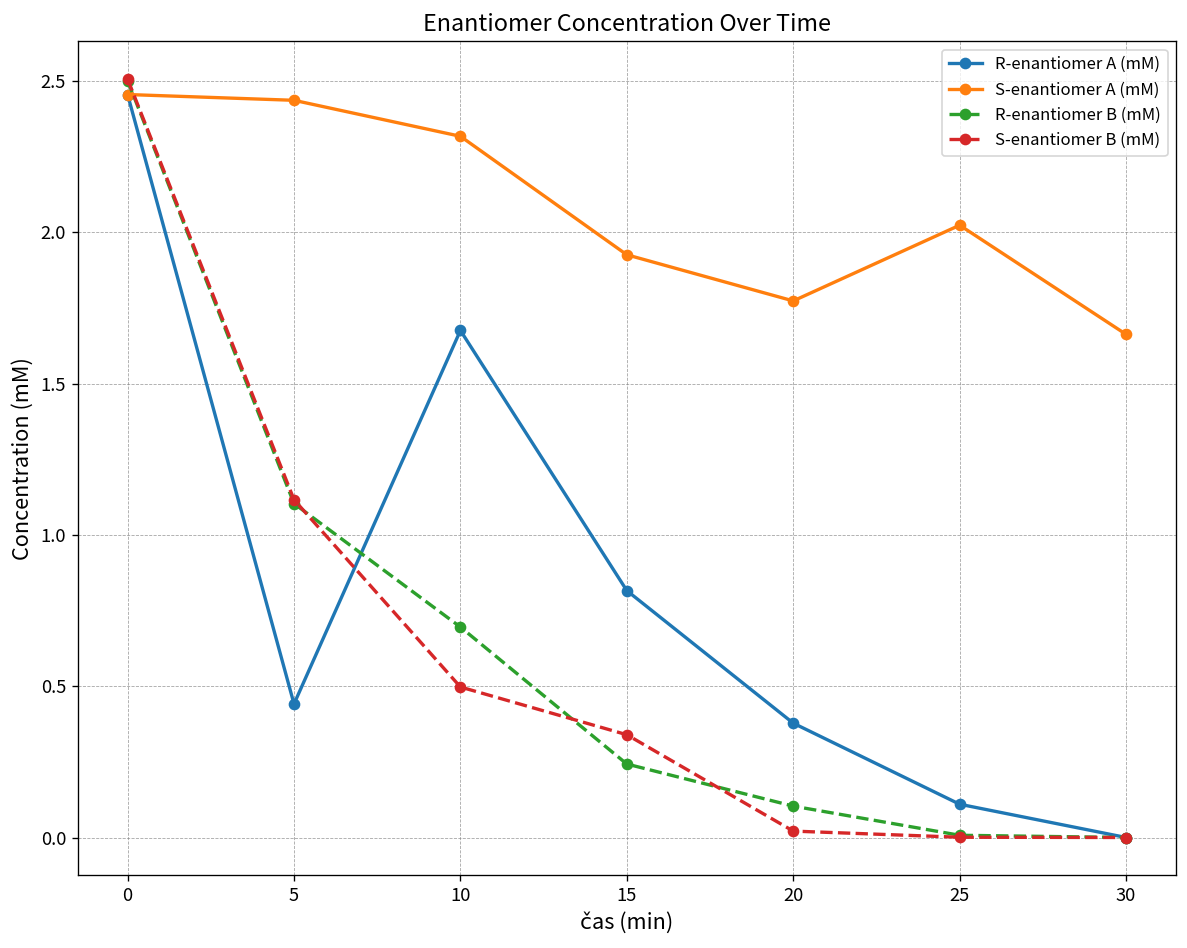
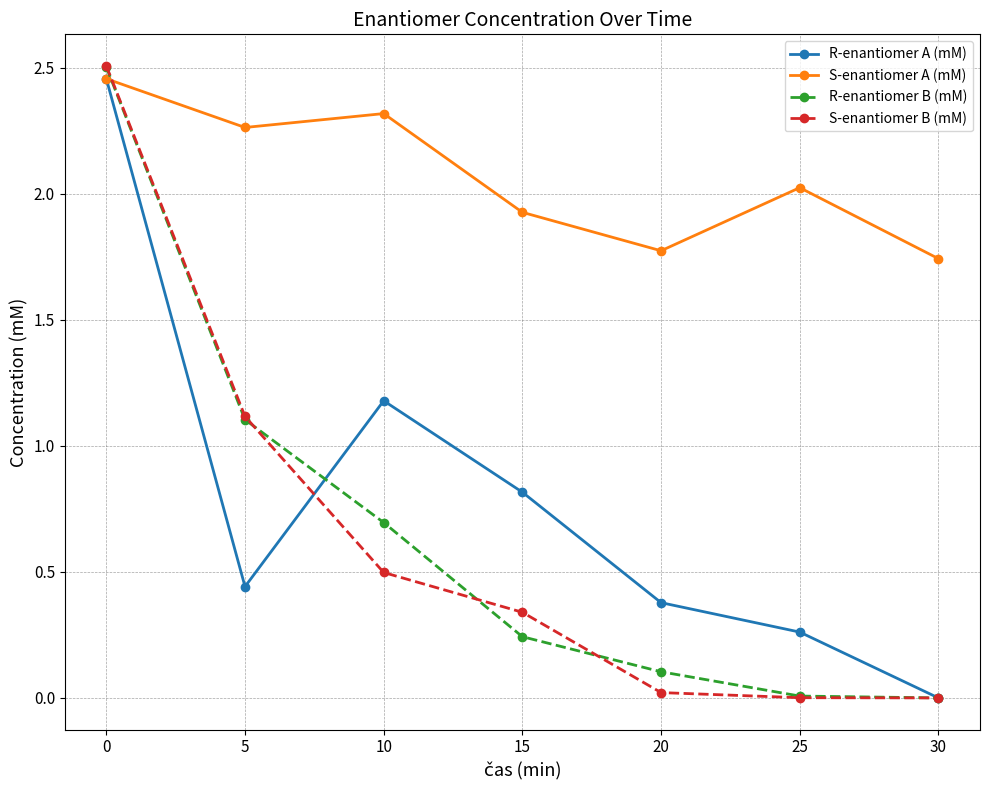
S-enantiomer A (mM), 5: 2.44 -> 2.26
R-enantiomer A (mM), 10: 1.68 -> 1.18
R-enantiomer A (mM), 25: 0.11 -> 0.26
S-enantiomer A (mM), 30: 1.66 -> 1.74
